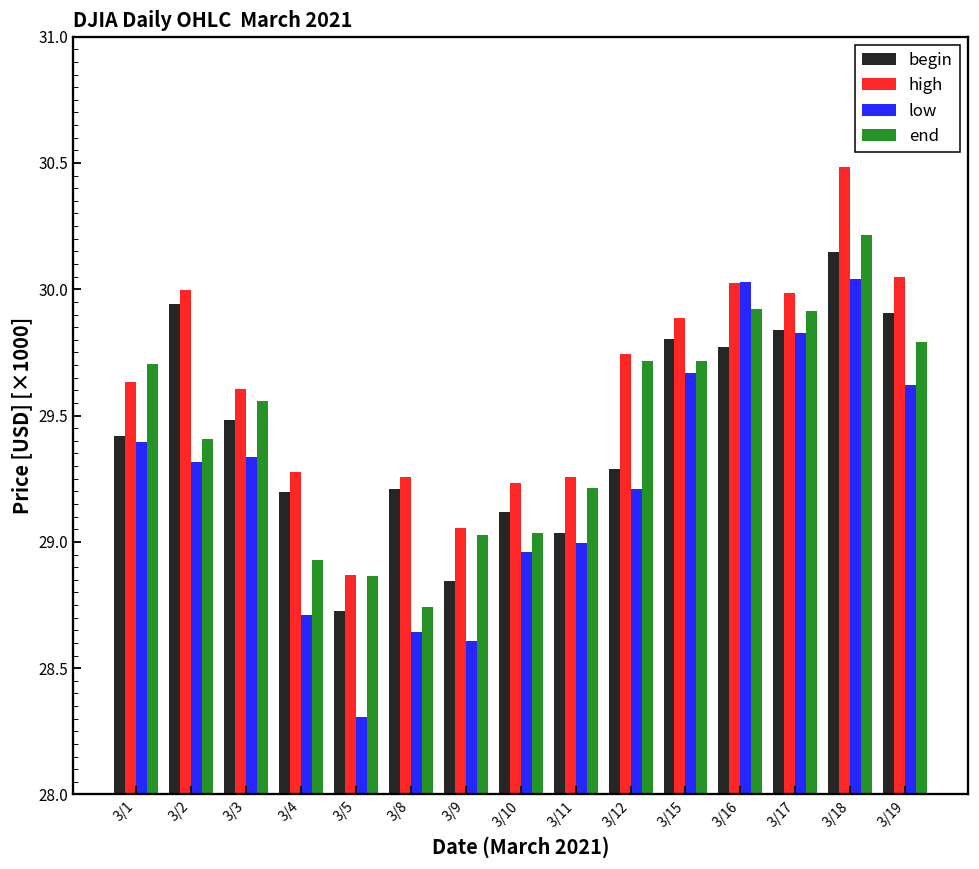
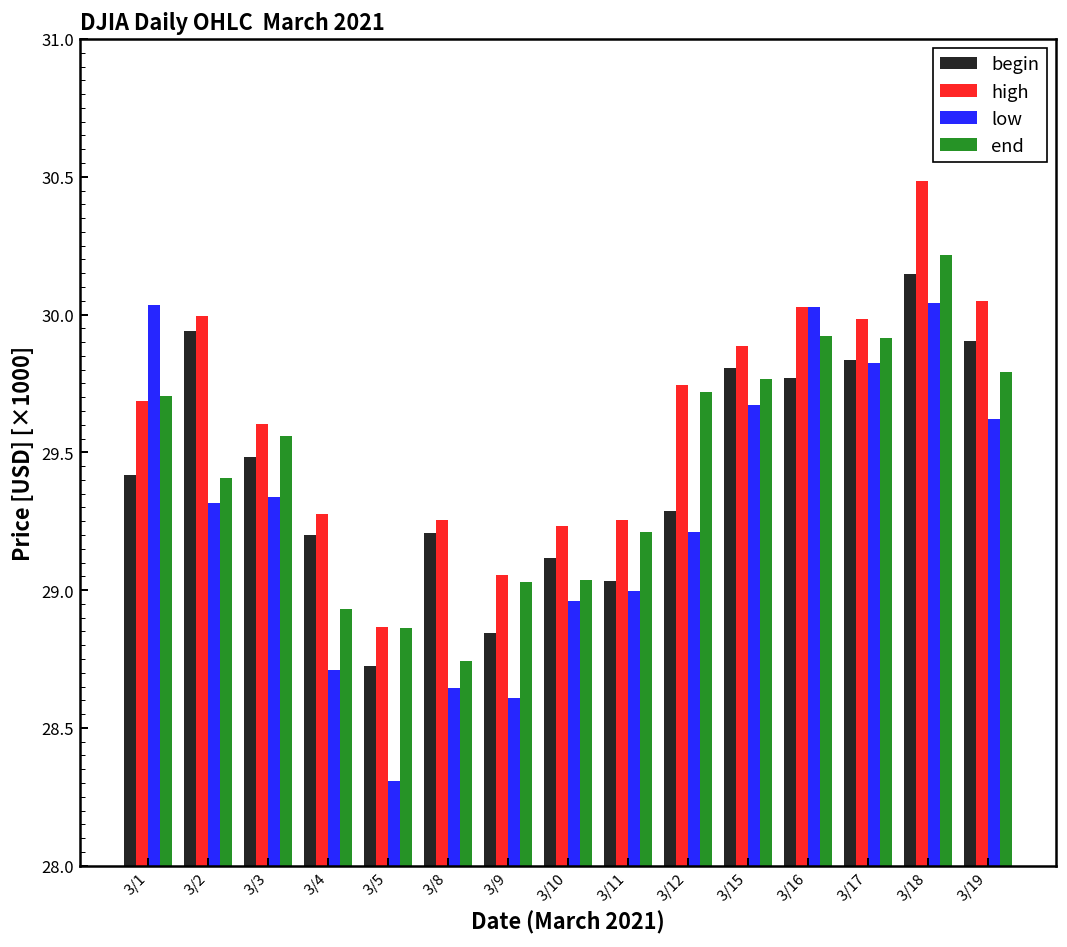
high, 3/1: 29.63 -> 29.69
low, 3/1: 29.40 -> 30.04
end, 3/15: 29.72 -> 29.77
